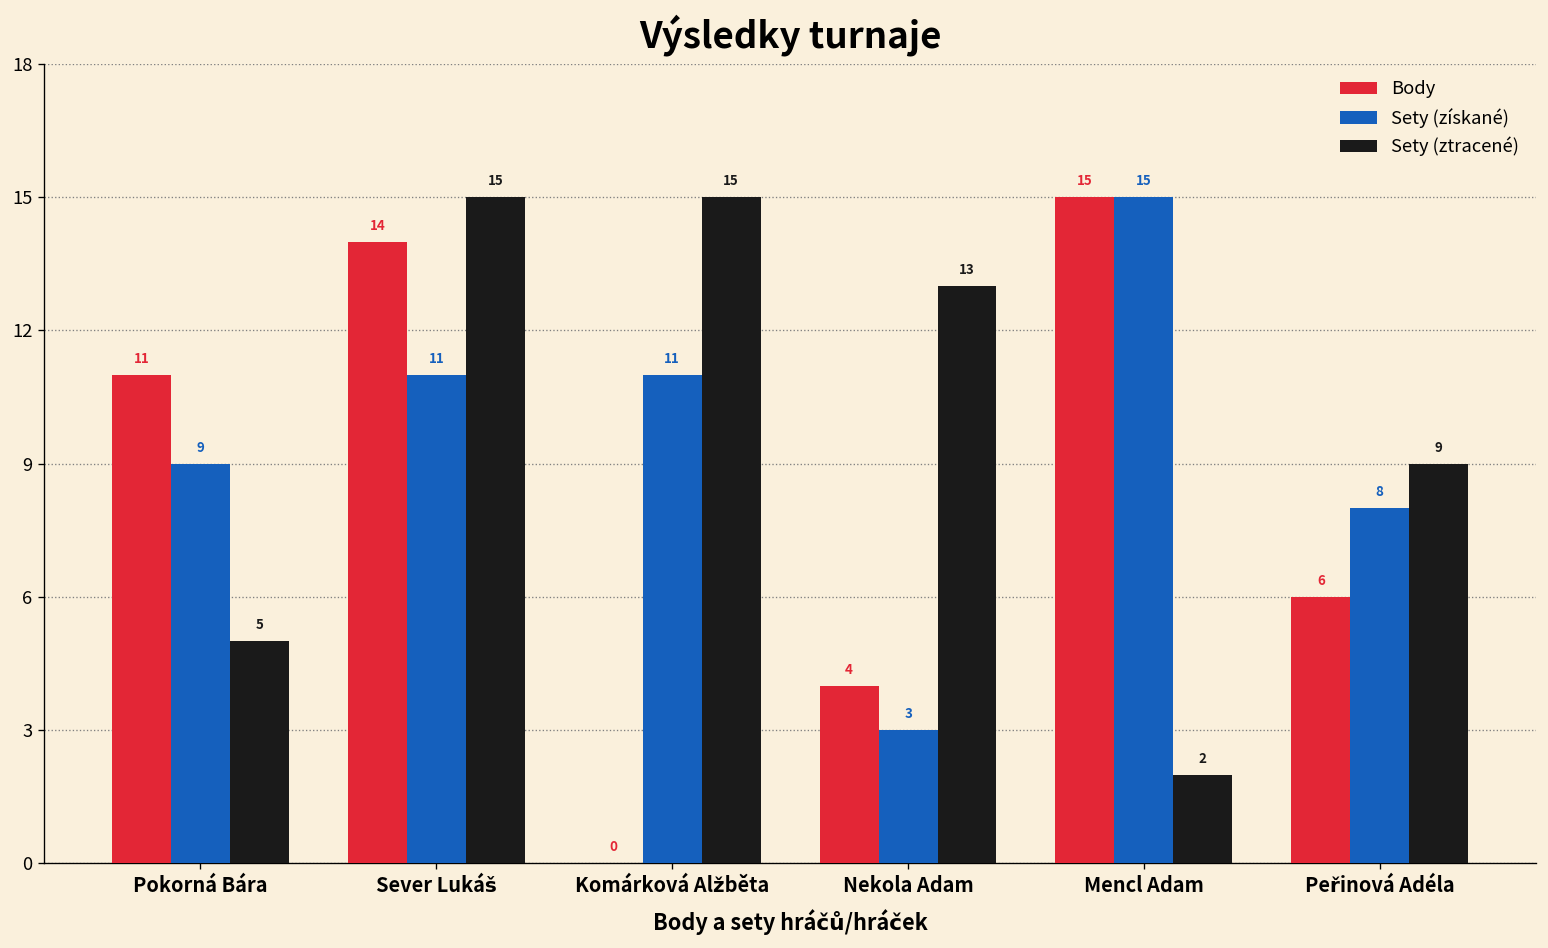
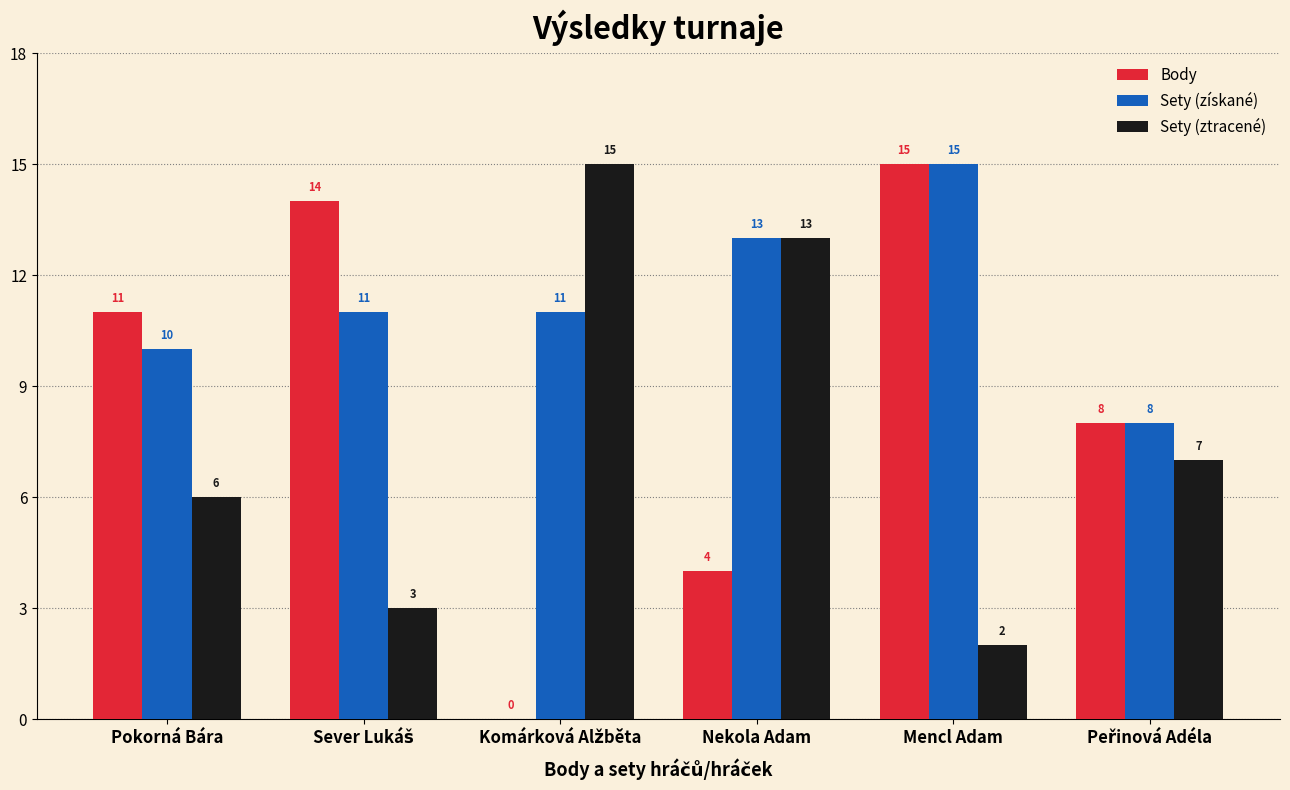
Sety (získané), Pokorná Bára: 9 -> 10
Sety (ztracené), Pokorná Bára: 5 -> 6
Sety (ztracené), Sever Lukáš: 15 -> 3
Sety (získané), Nekola Adam: 3 -> 13
Body, Peřinová Adéla: 6 -> 8
Sety (ztracené), Peřinová Adéla: 9 -> 7
